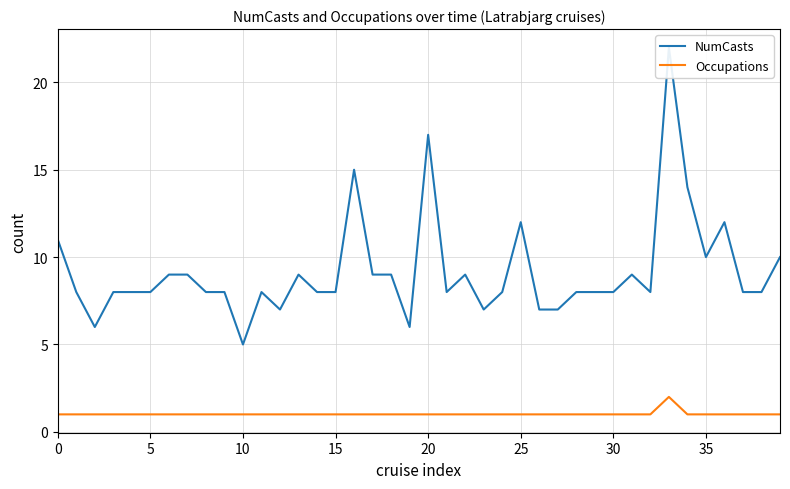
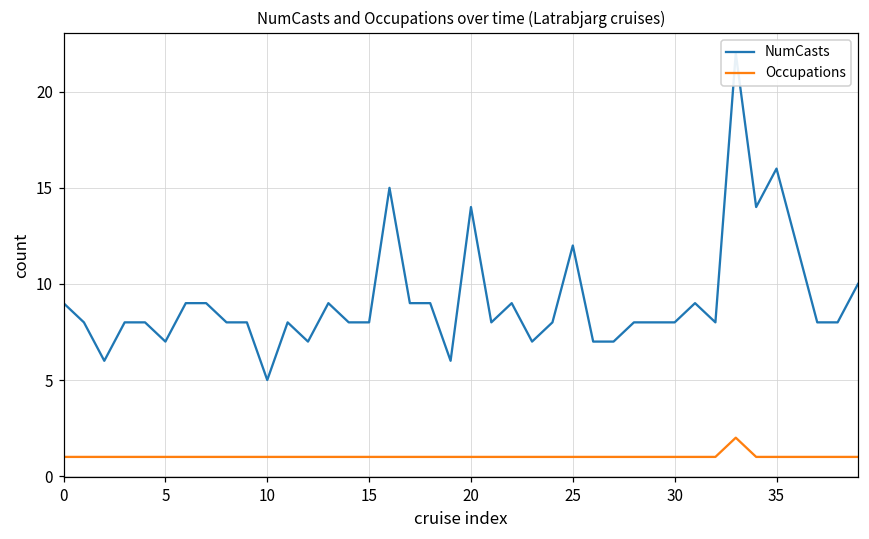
NumCasts, 0: 11 -> 9
NumCasts, 5: 8 -> 7
NumCasts, 20: 17 -> 14
NumCasts, 35: 10 -> 16
